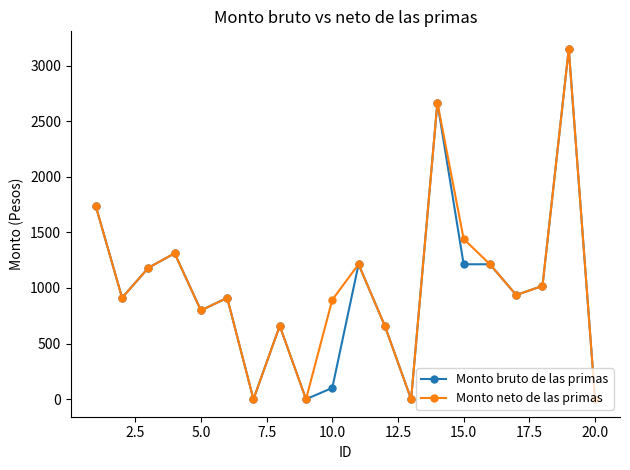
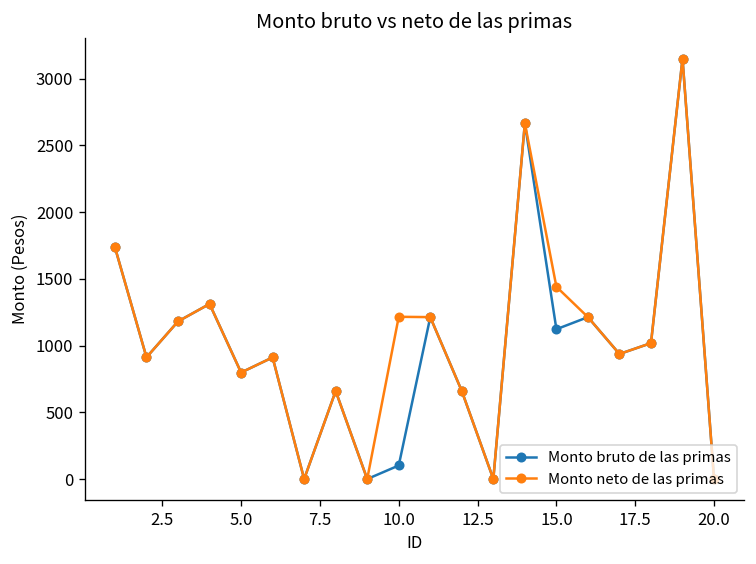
Monto neto de las primas, 10.0: 890 -> 1220
Monto bruto de las primas, 15.0: 1210 -> 1120
